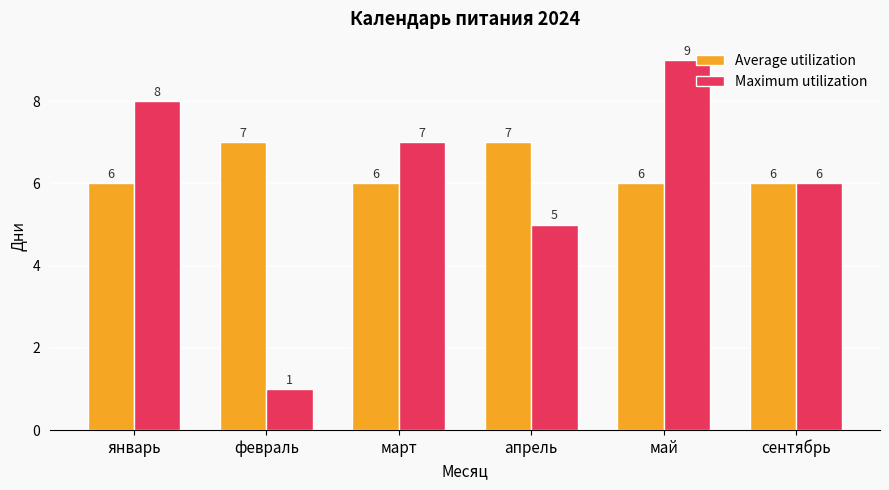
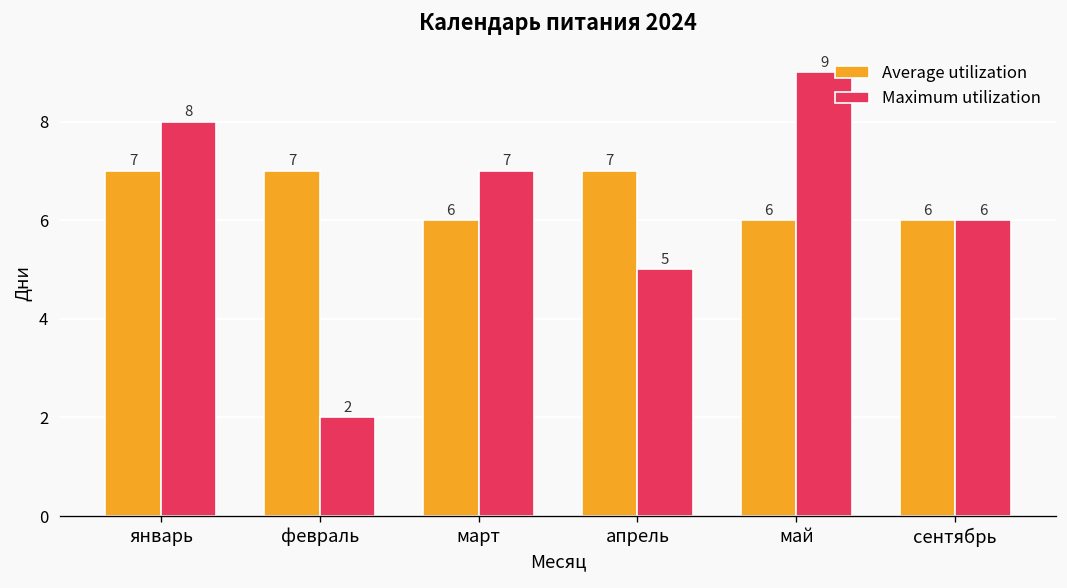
Average utilization, январь: 6 -> 7
Maximum utilization, февраль: 1 -> 2
